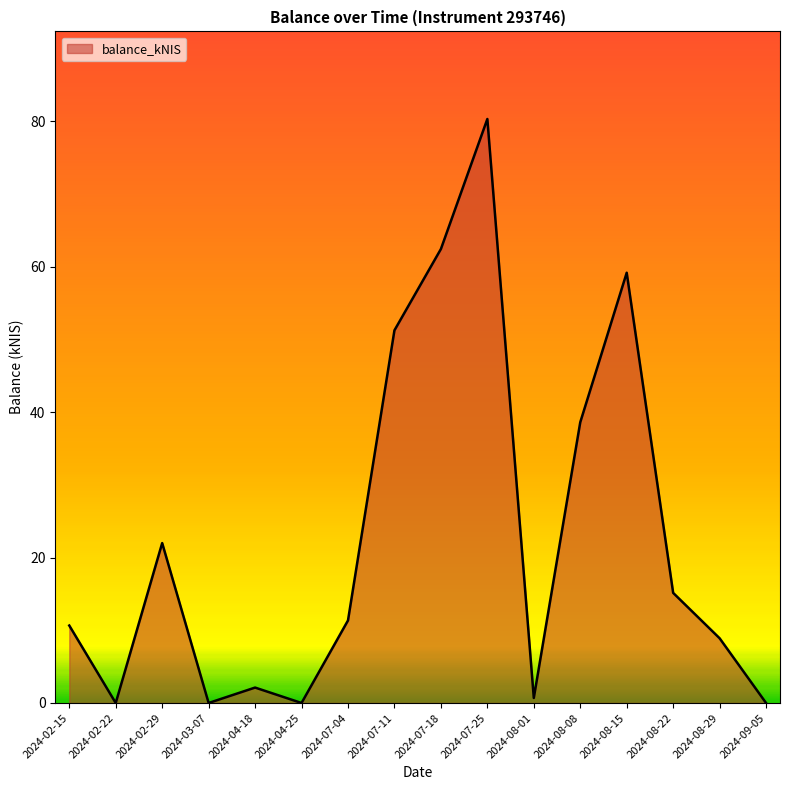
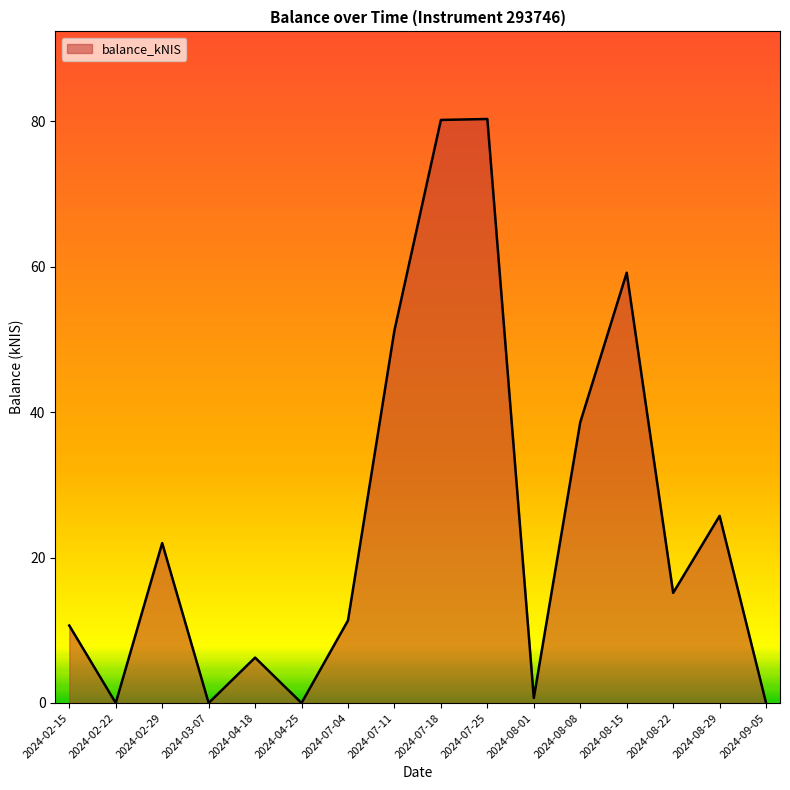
2024-04-18: 2 -> 6
2024-07-18: 62 -> 80
2024-08-29: 9 -> 26
